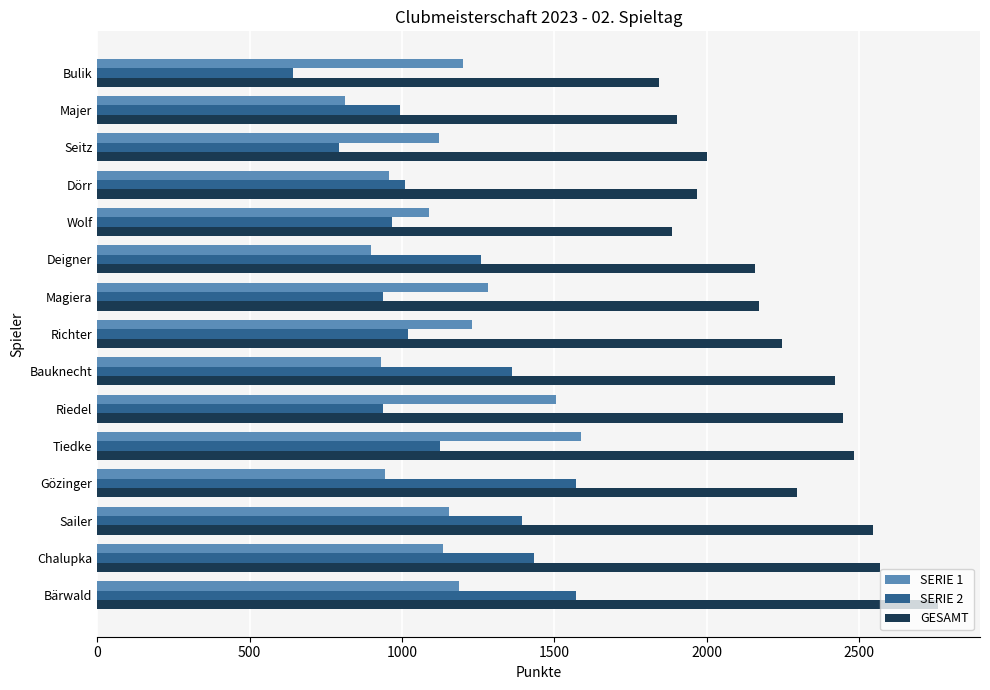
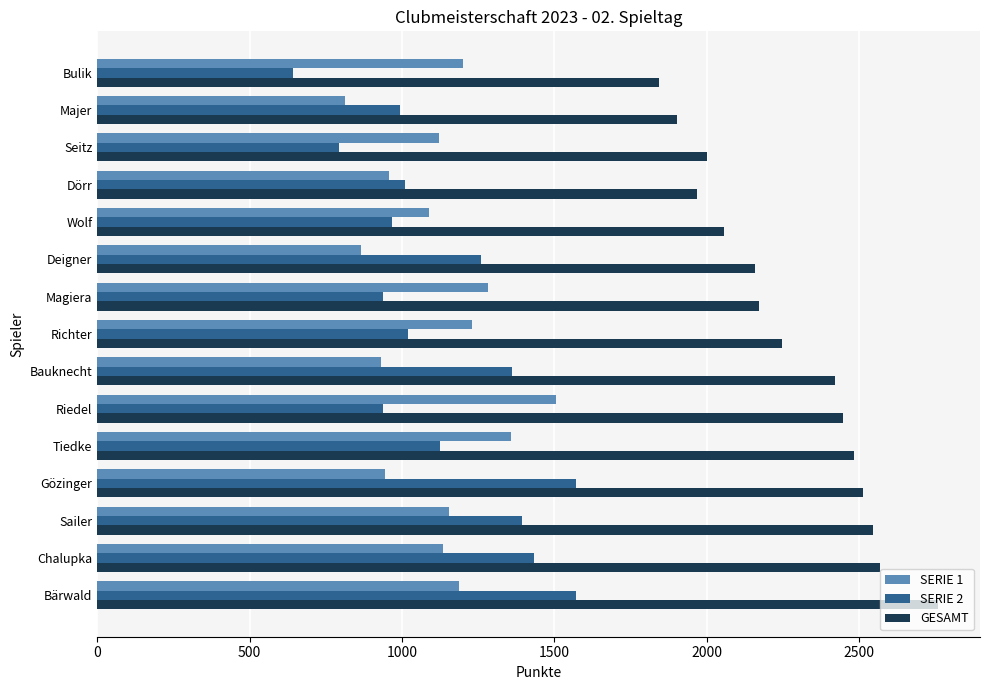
GESAMT, Wolf: 1890 -> 2060
SERIE 1, Deigner: 900 -> 870
SERIE 1, Tiedke: 1590 -> 1360
GESAMT, Gözinger: 2300 -> 2510
